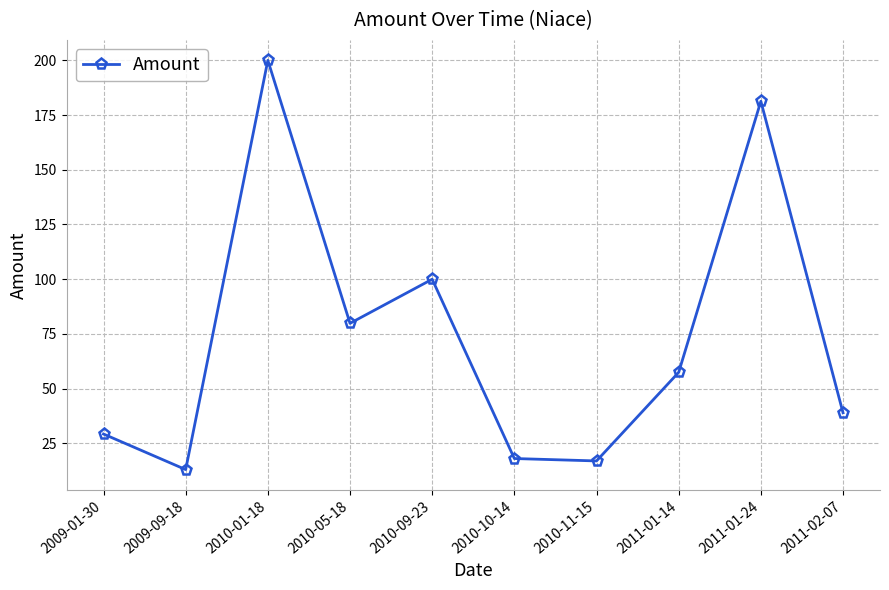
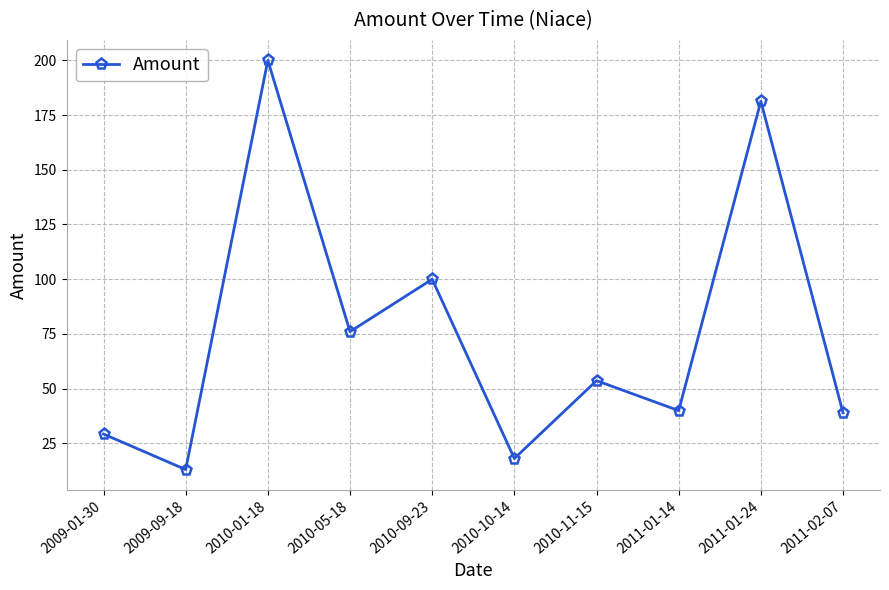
2010-05-18: 80 -> 76
2010-11-15: 17 -> 54
2011-01-14: 57 -> 40
